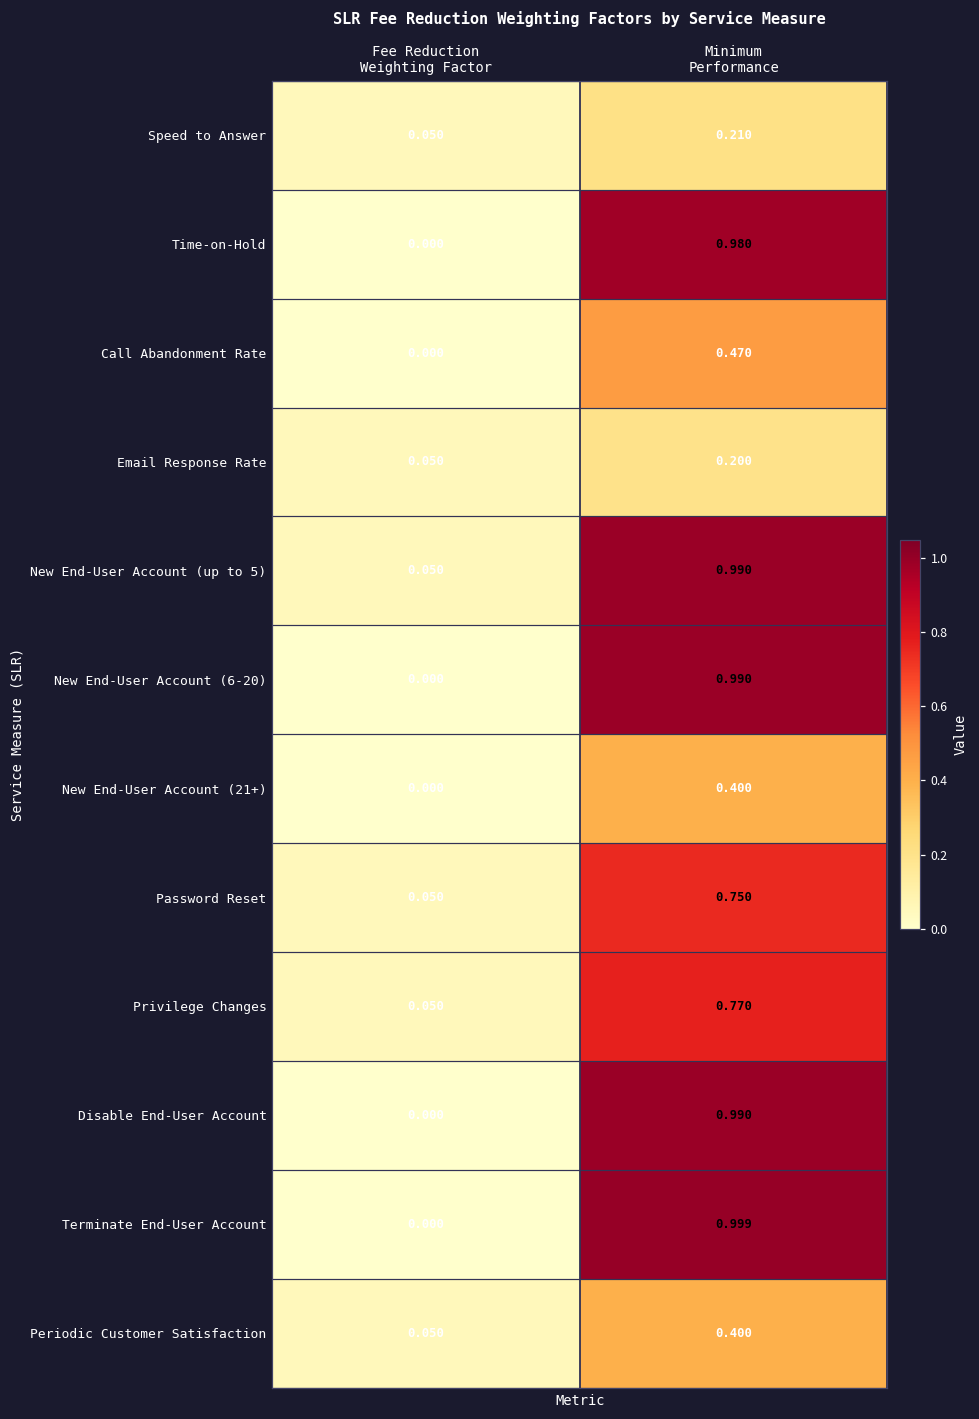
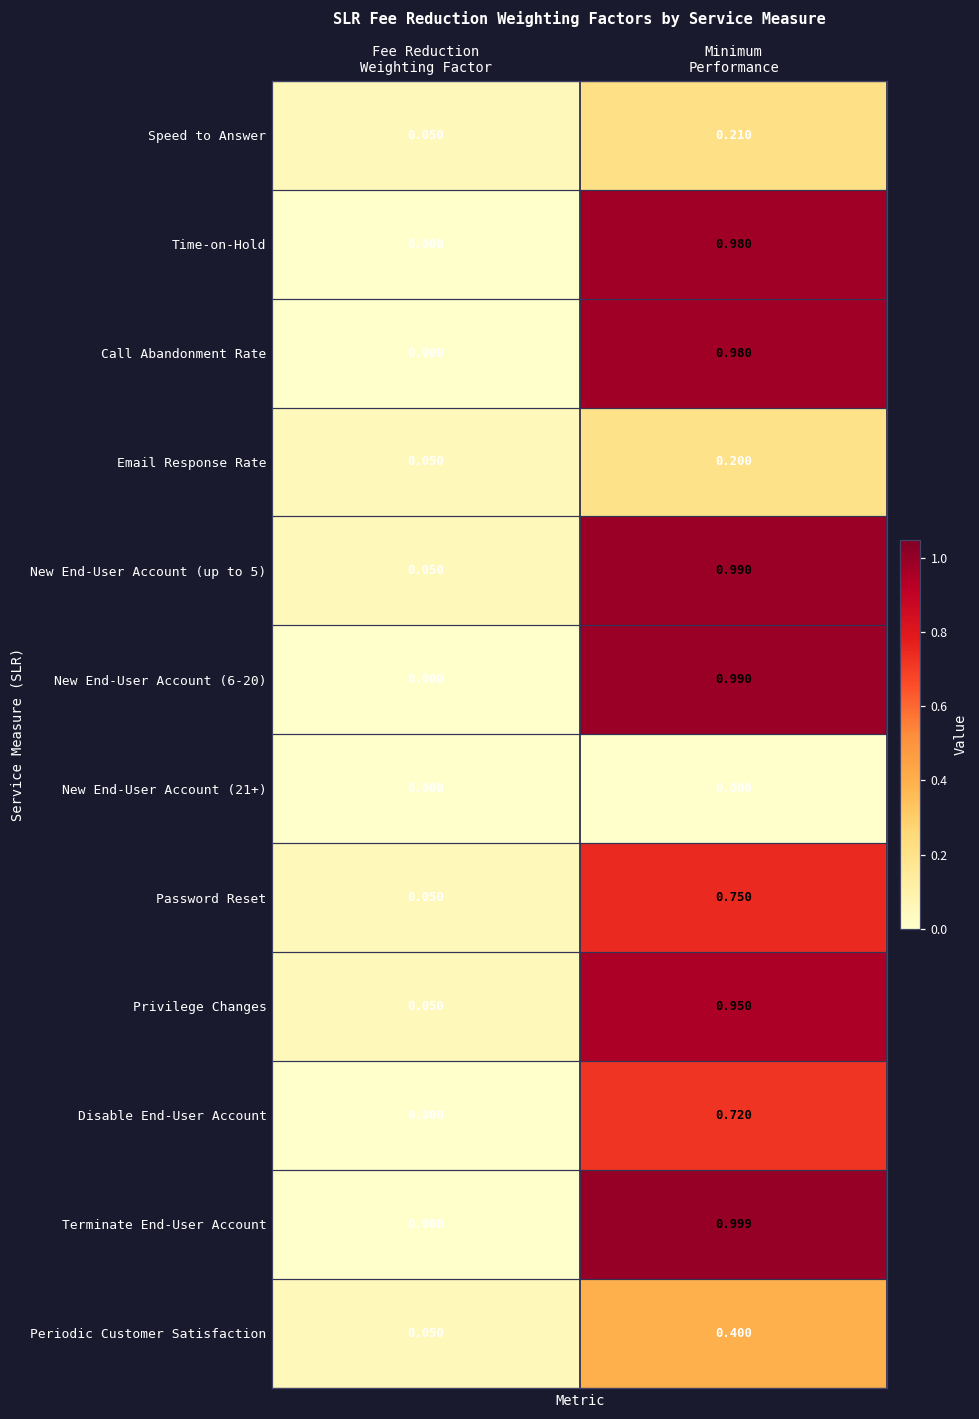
Call Abandonment Rate, Minimum Performance: 0.470 -> 0.980
New End-User Account (21+), Minimum Performance: 0.400 -> 0.000
Privilege Changes, Minimum Performance: 0.770 -> 0.950
Disable End-User Account, Minimum Performance: 0.990 -> 0.720
